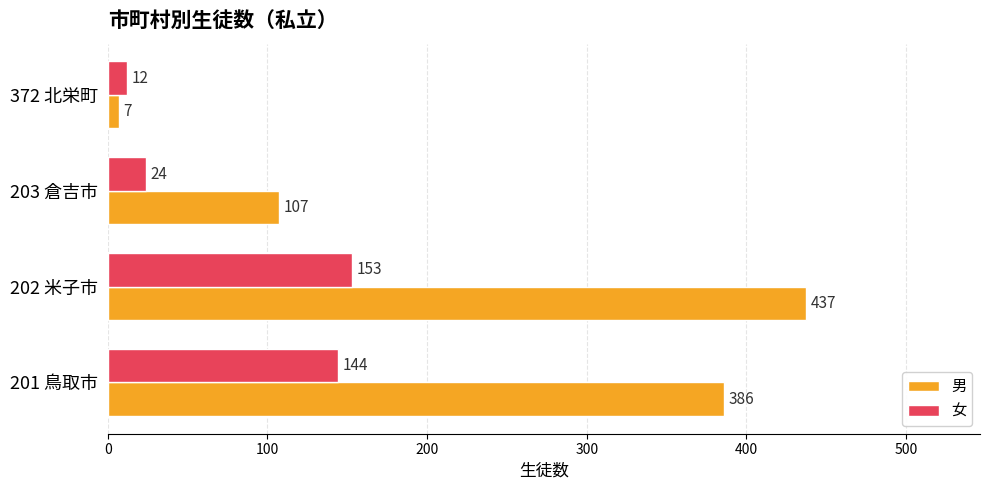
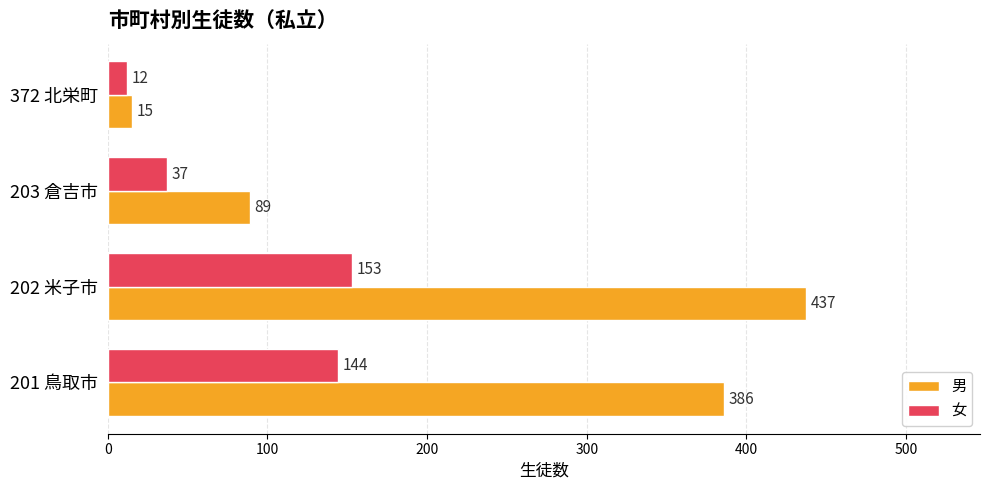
男, 372 北栄町: 7 -> 15
女, 203 倉吉市: 24 -> 37
男, 203 倉吉市: 107 -> 89
